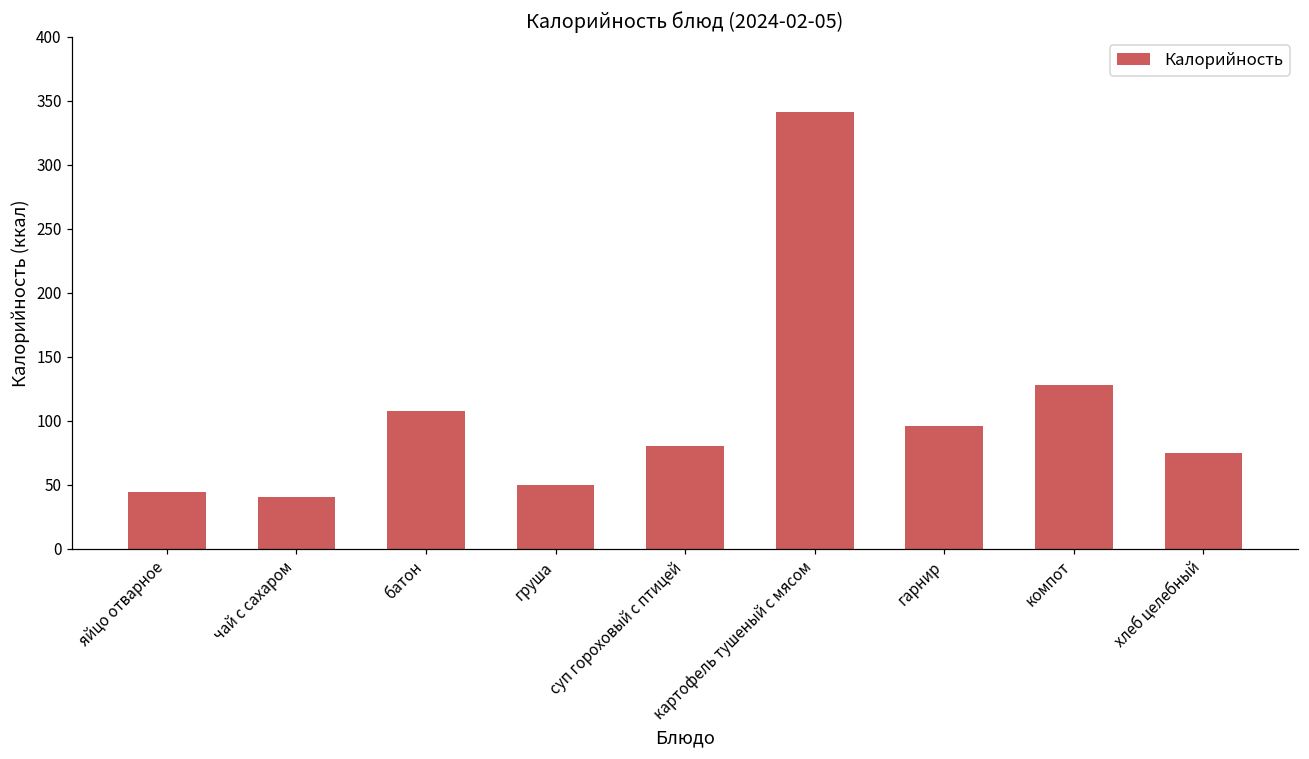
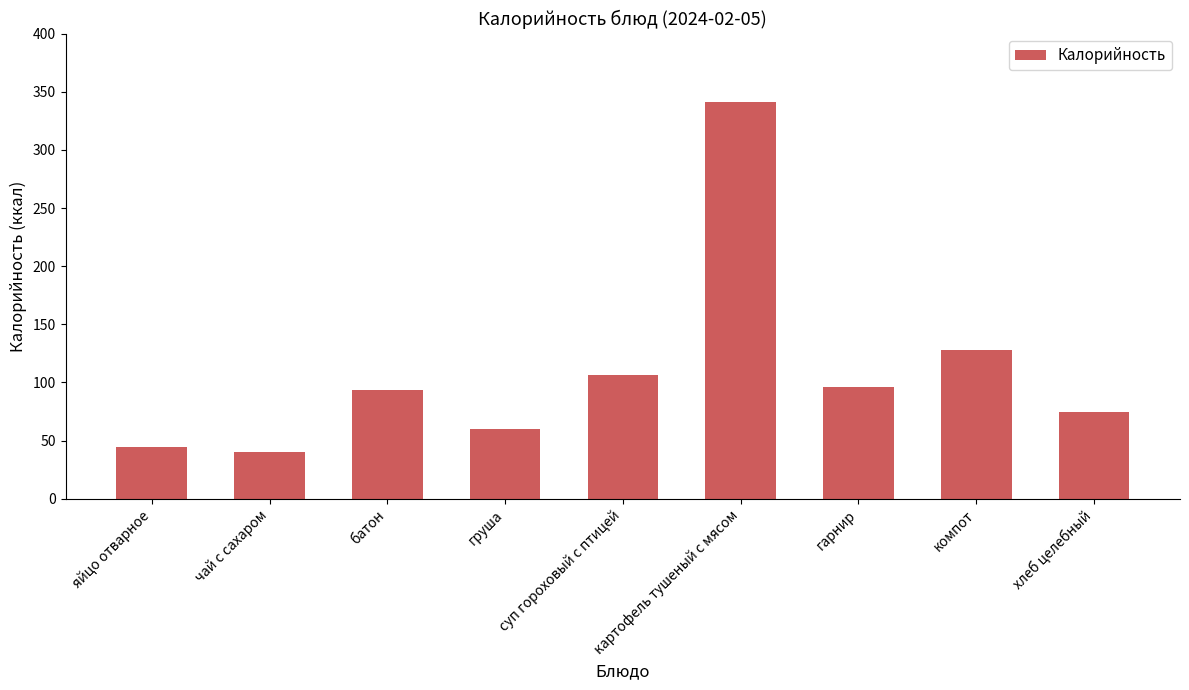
батон: 107 -> 94
груша: 50 -> 60
суп гороховый с птицей: 80 -> 106
